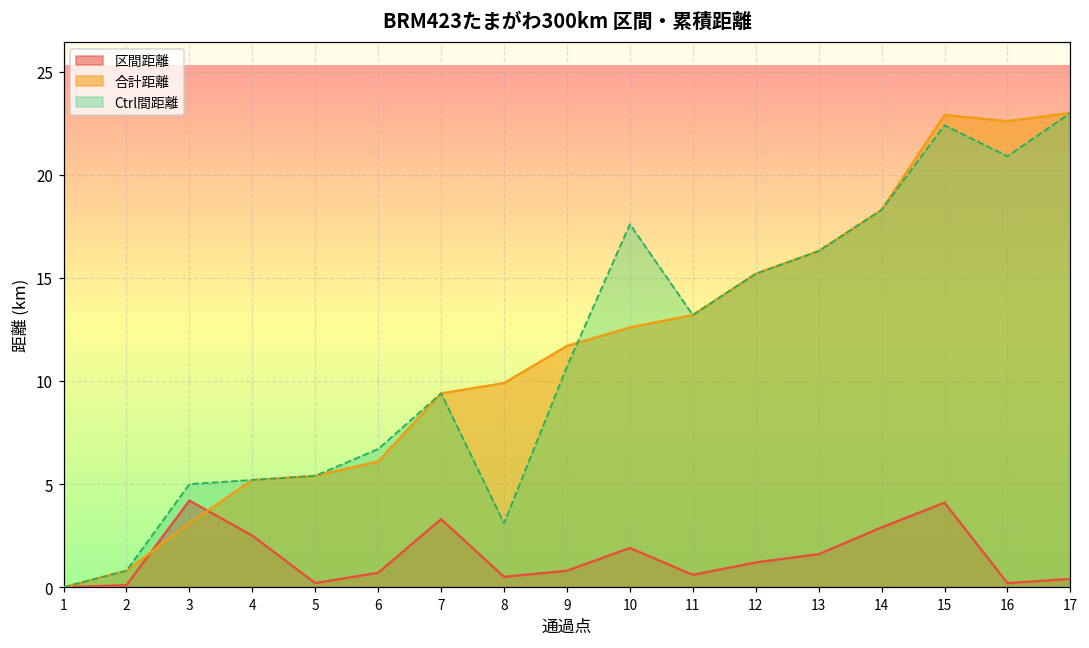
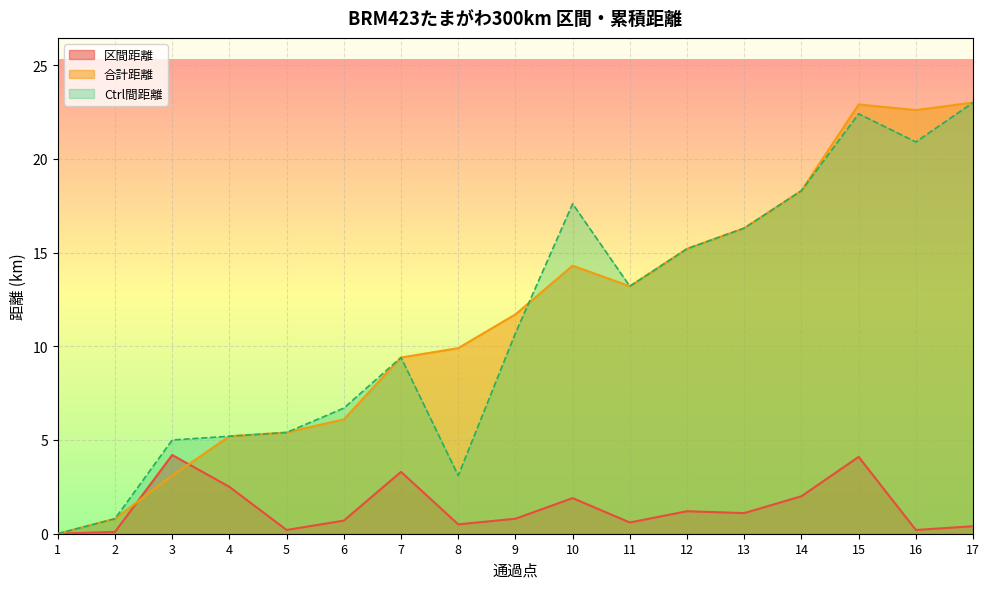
合計距離, 10: 12.6 -> 14.3
区間距離, 13: 1.6 -> 1.1
区間距離, 14: 2.9 -> 2.0
